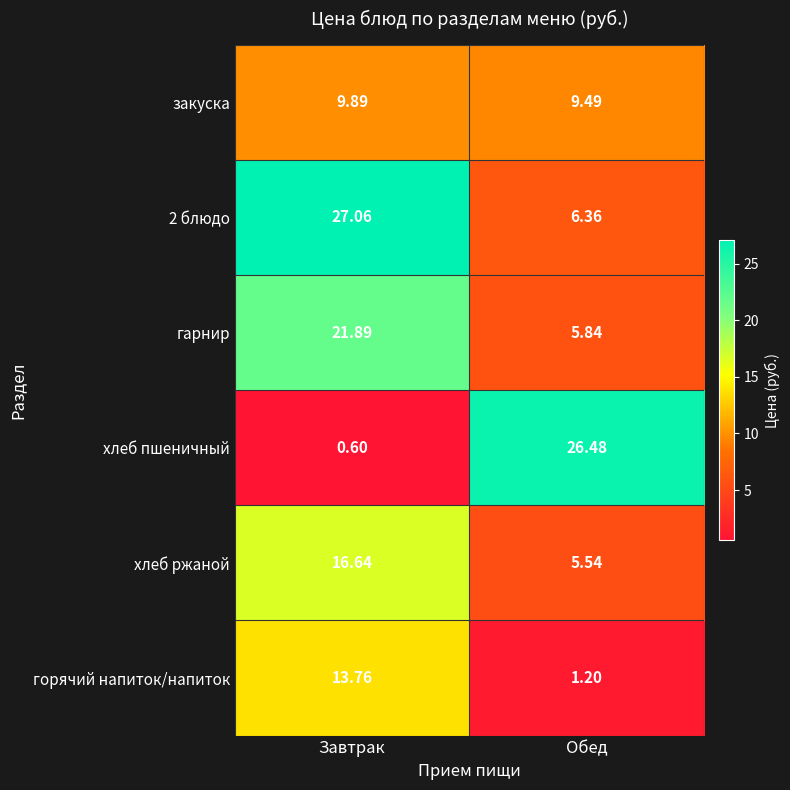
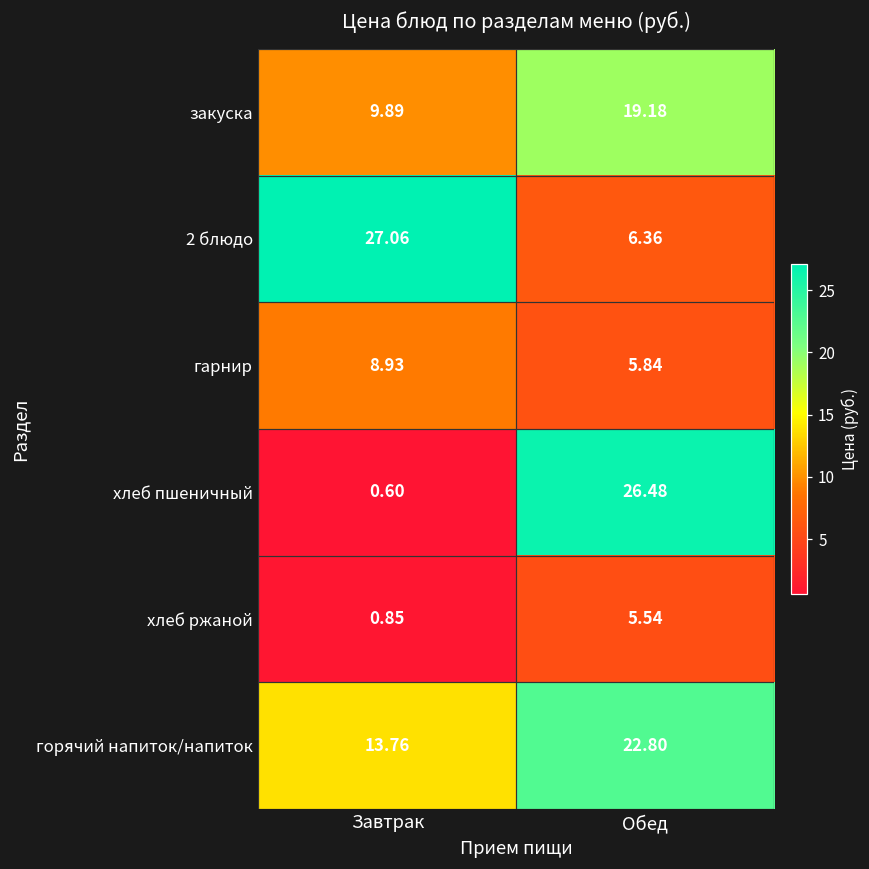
закуска, Обед: 9.49 -> 19.18
гарнир, Завтрак: 21.89 -> 8.93
хлеб ржаной, Завтрак: 16.64 -> 0.85
горячий напиток/напиток, Обед: 1.20 -> 22.80
